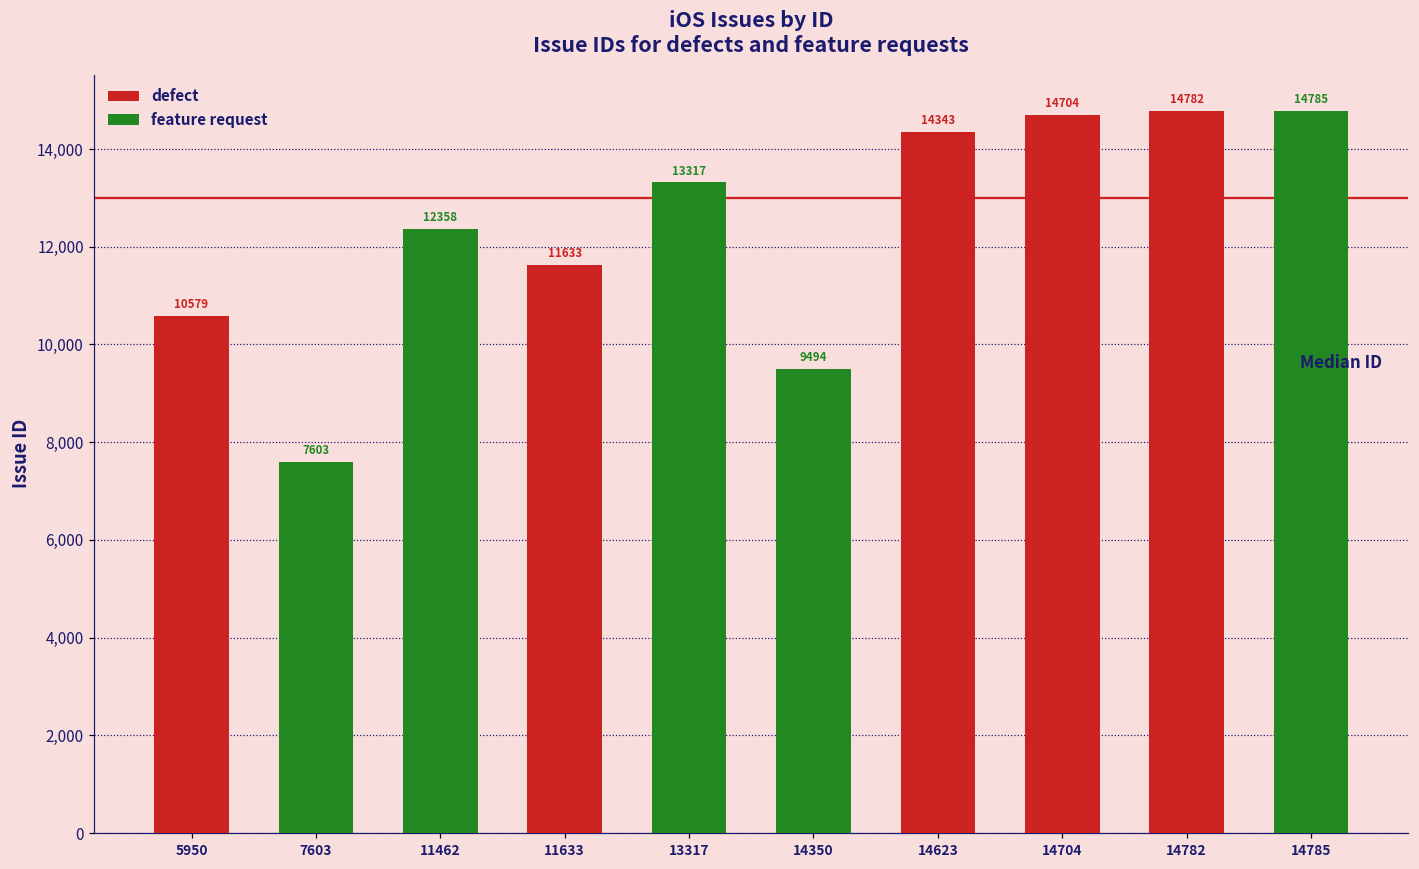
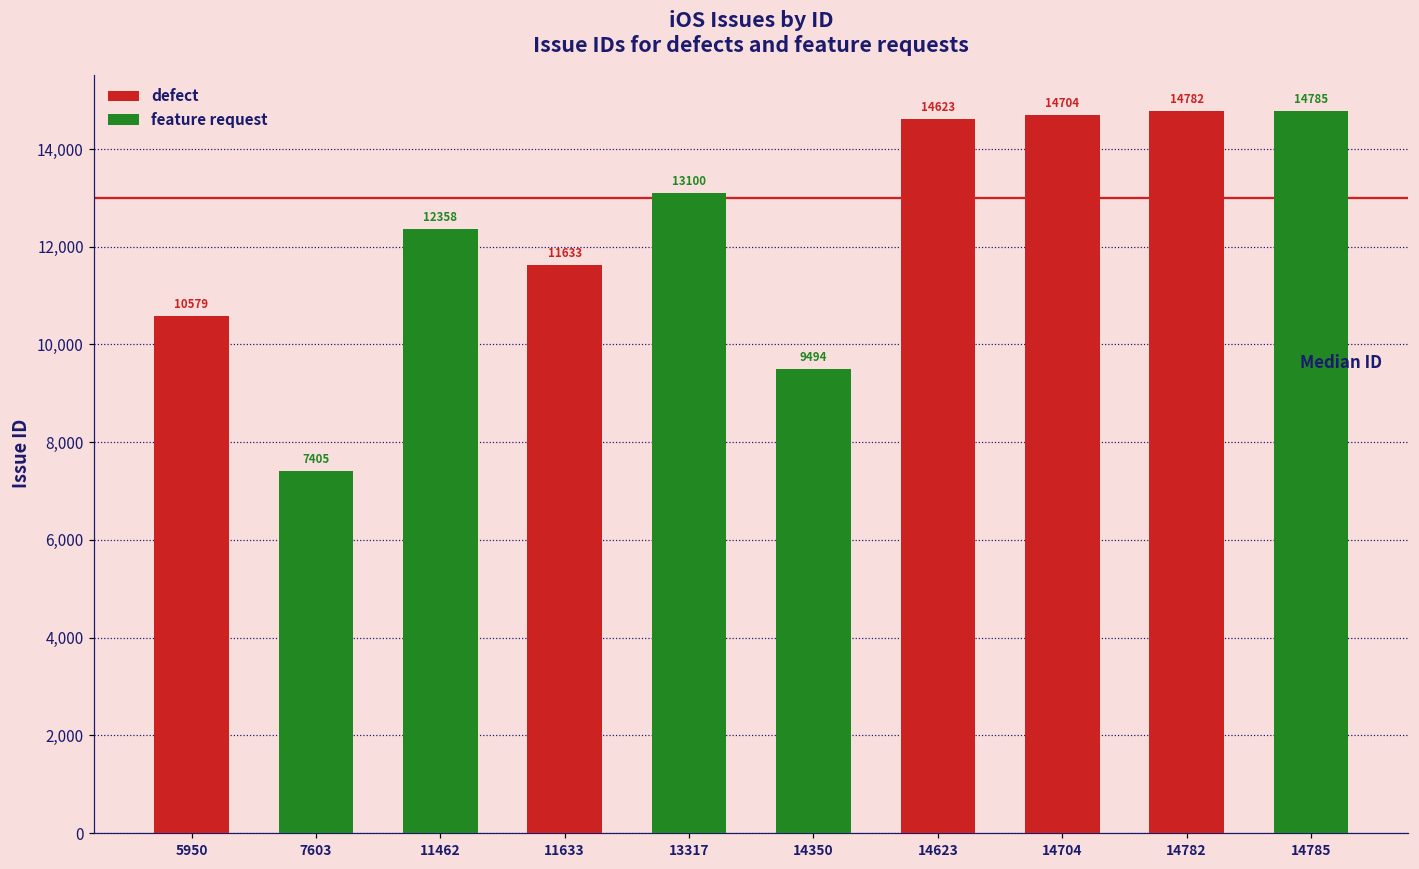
feature request, 7603: 7603 -> 7405
feature request, 13317: 13317 -> 13100
defect, 14623: 14343 -> 14623
